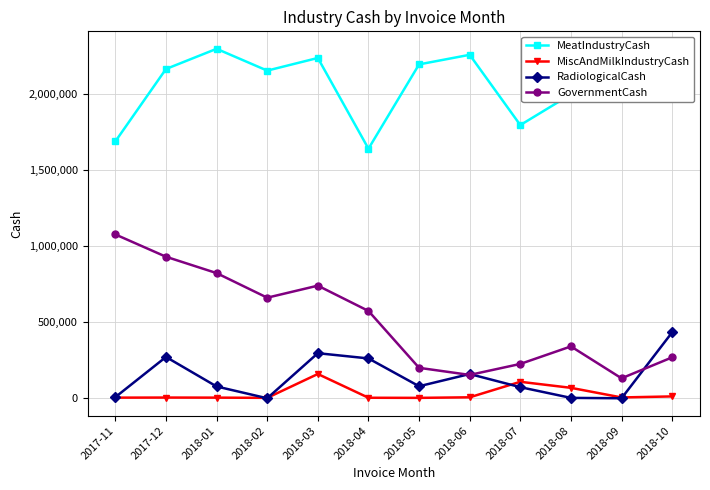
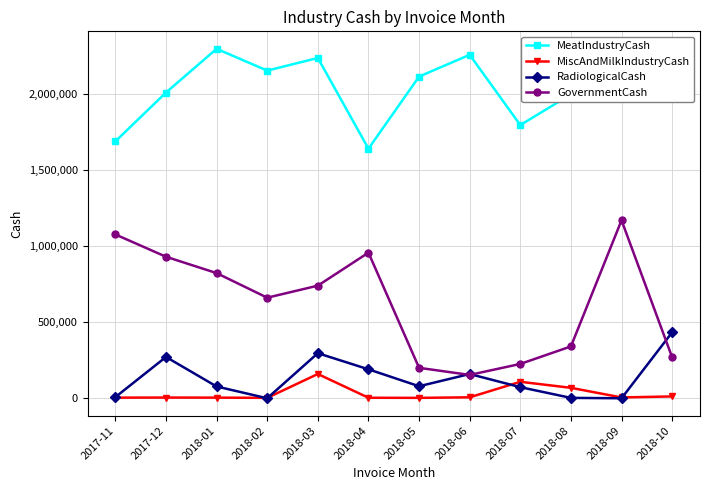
MeatIndustryCash, 2017-12: 2,160,000 -> 2,010,000
RadiologicalCash, 2018-04: 260,000 -> 190,000
GovernmentCash, 2018-04: 570,000 -> 960,000
MeatIndustryCash, 2018-05: 2,190,000 -> 2,110,000
GovernmentCash, 2018-09: 130,000 -> 1,170,000
